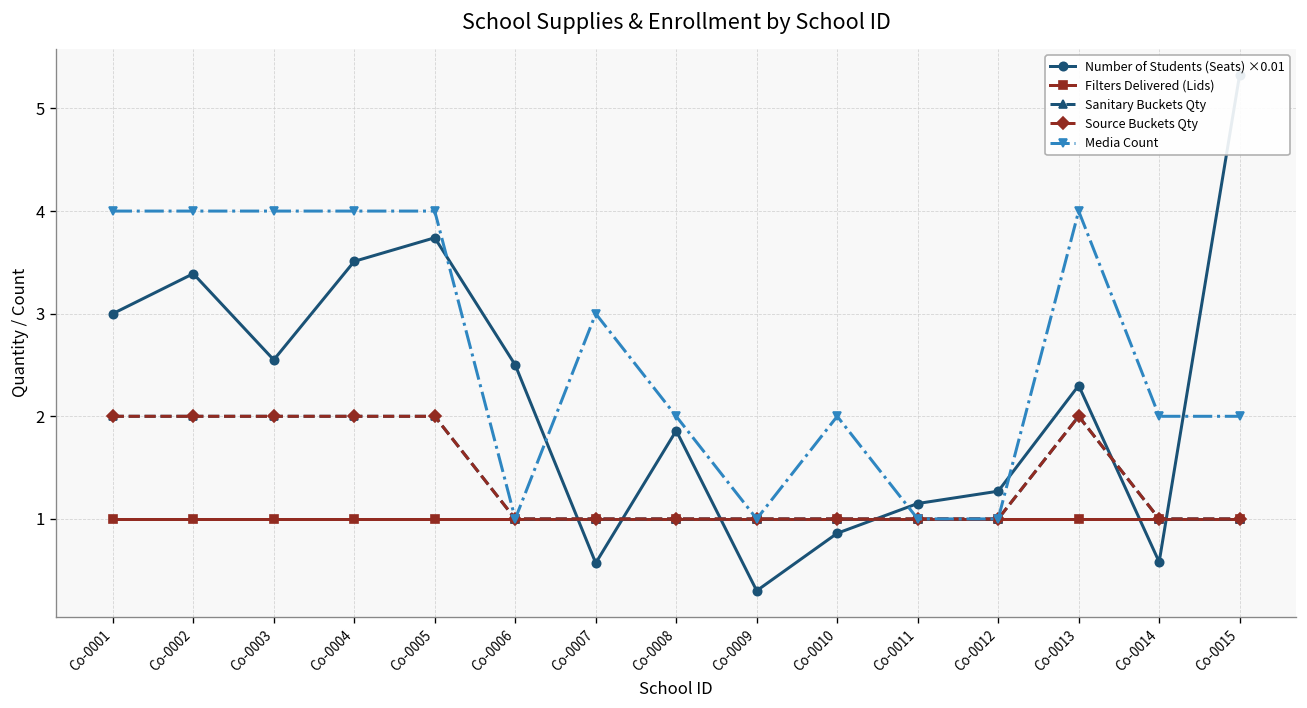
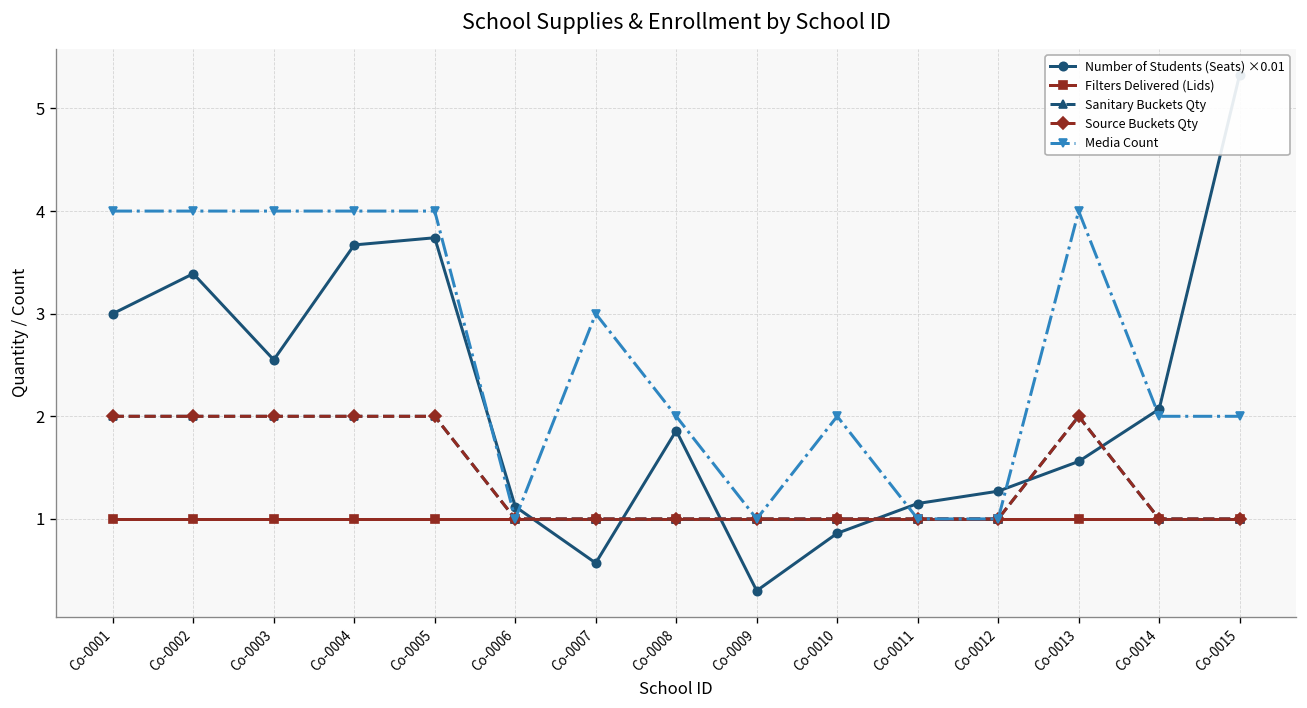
Number of Students (Seats) ×0.01, Co-0004: 3.5 -> 3.7
Number of Students (Seats) ×0.01, Co-0006: 2.5 -> 1.1
Number of Students (Seats) ×0.01, Co-0013: 2.3 -> 1.6
Number of Students (Seats) ×0.01, Co-0014: 0.6 -> 2.1
